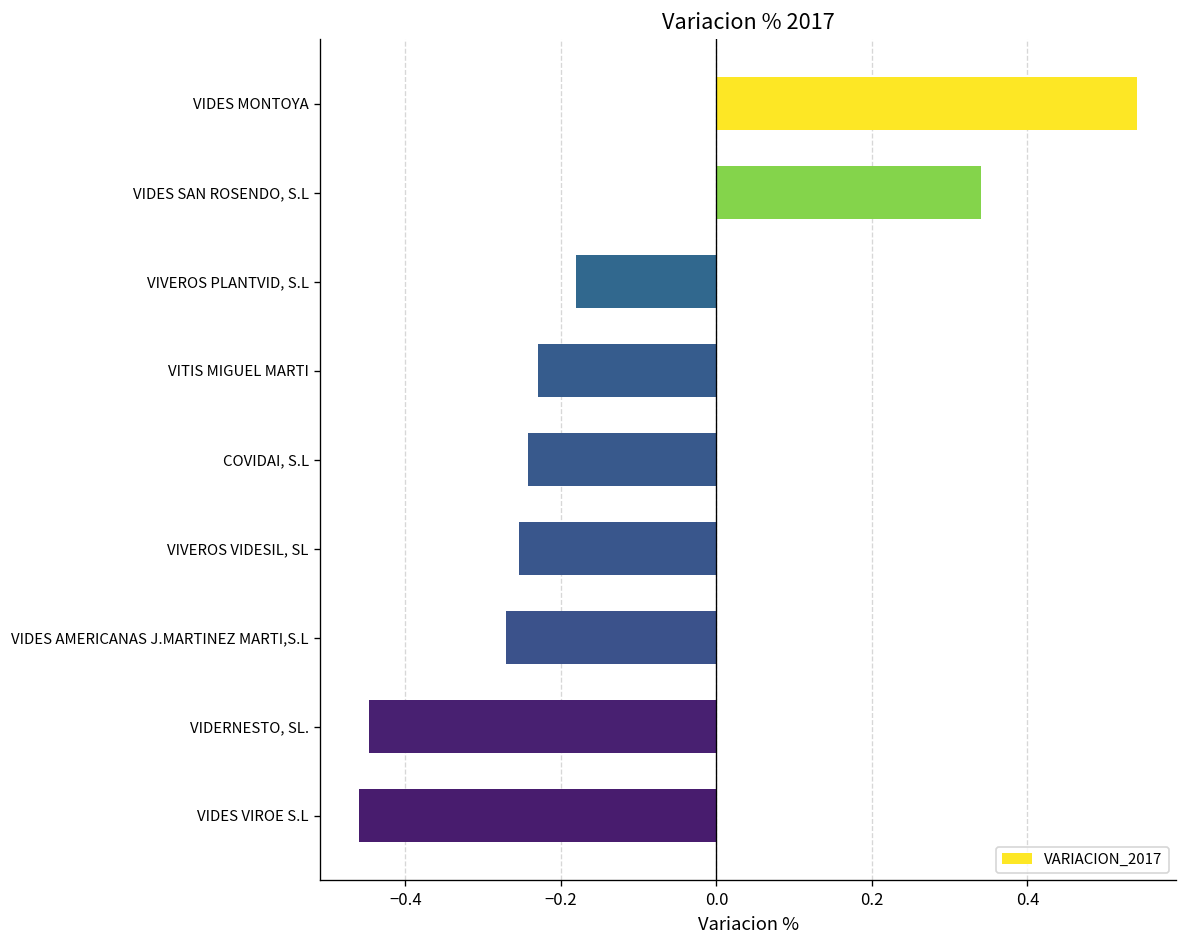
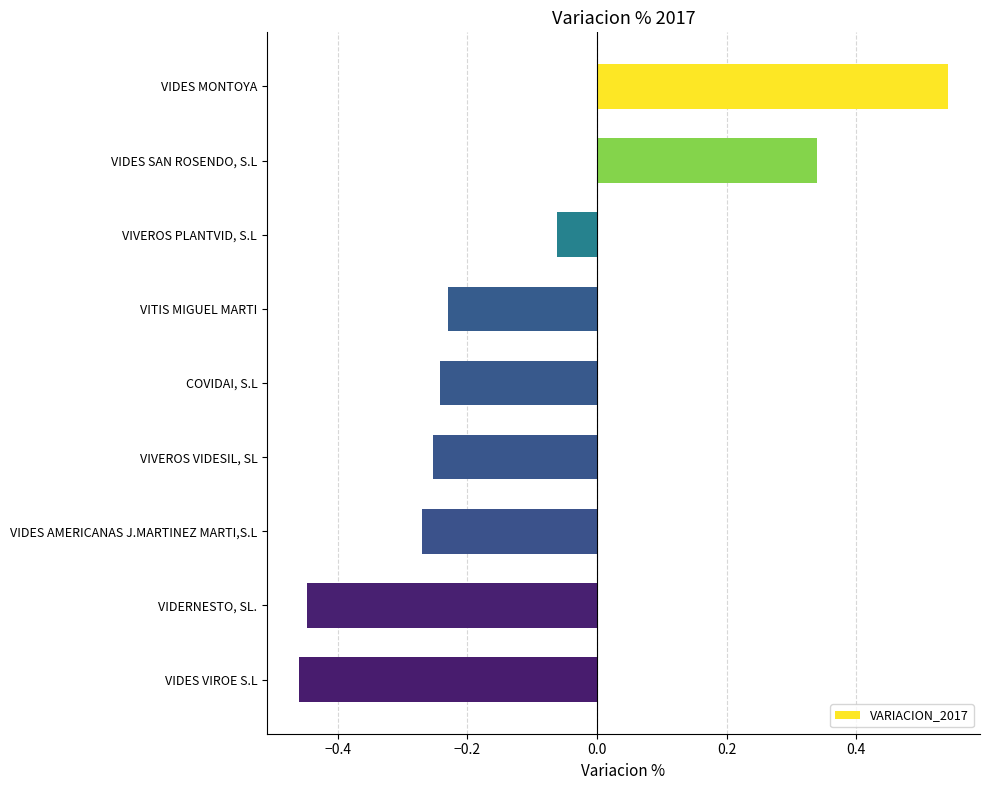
VIVEROS PLANTVID, S.L: -0.18 -> -0.06
